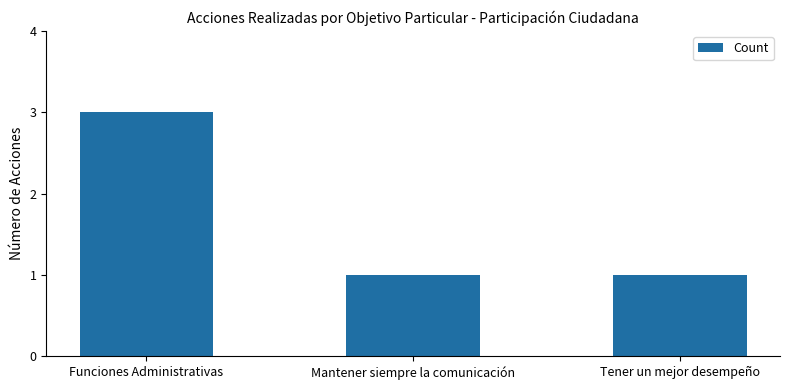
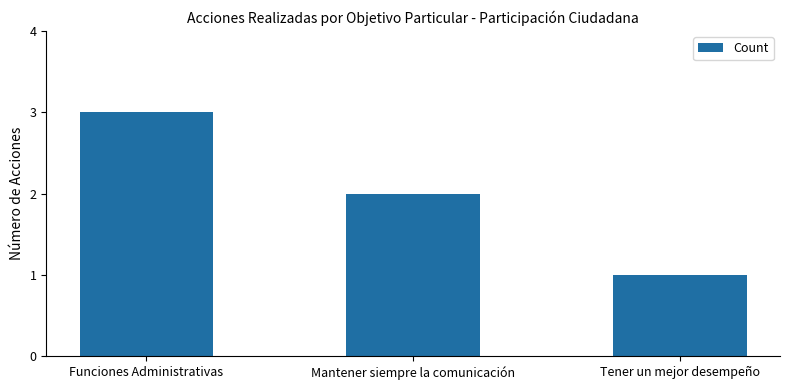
Mantener siempre la comunicación: 1 -> 2
